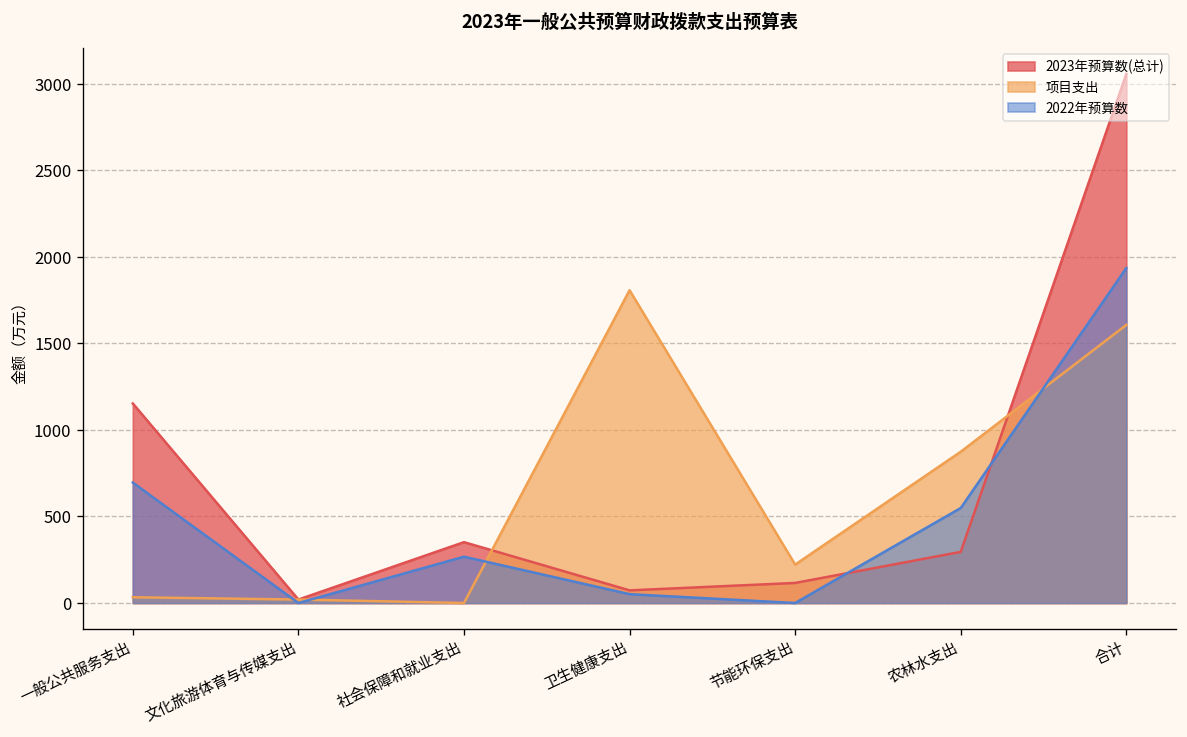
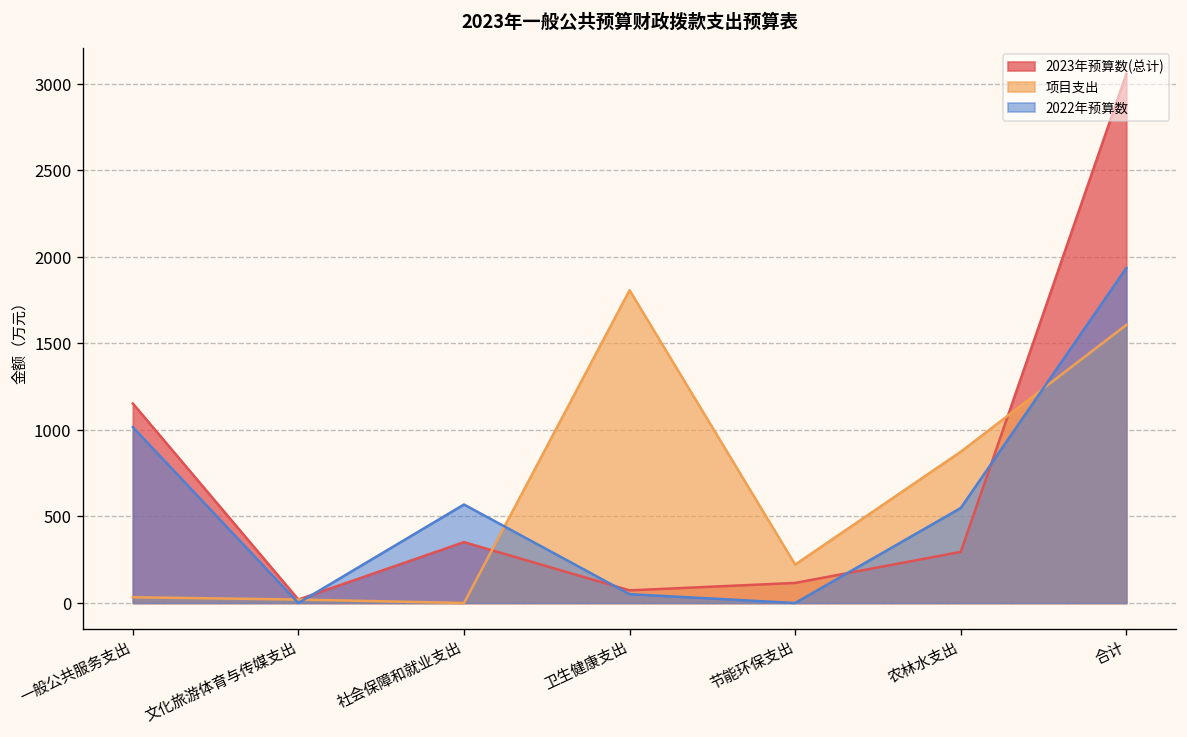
2022年预算数, 一般公共服务支出: 700 -> 1020
2022年预算数, 社会保障和就业支出: 270 -> 570
